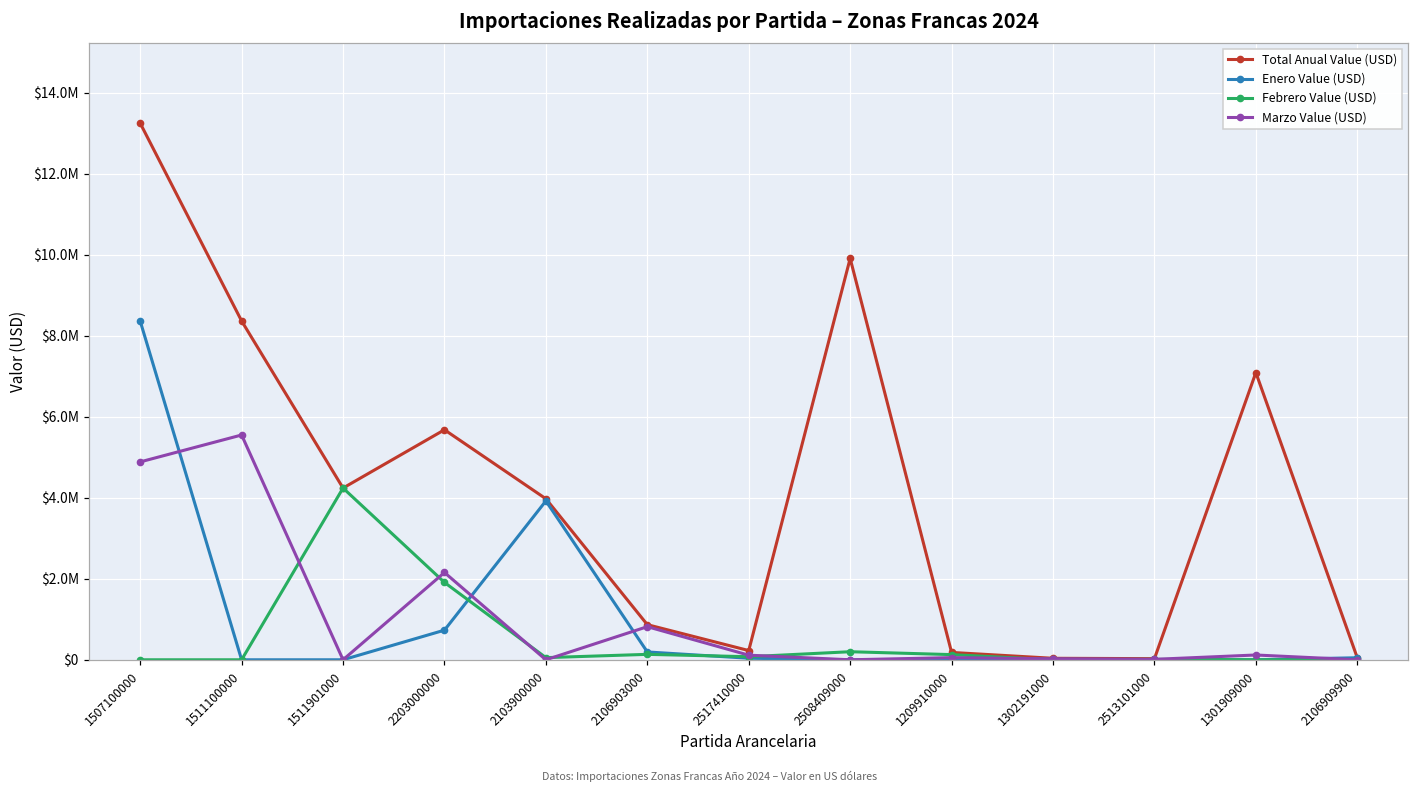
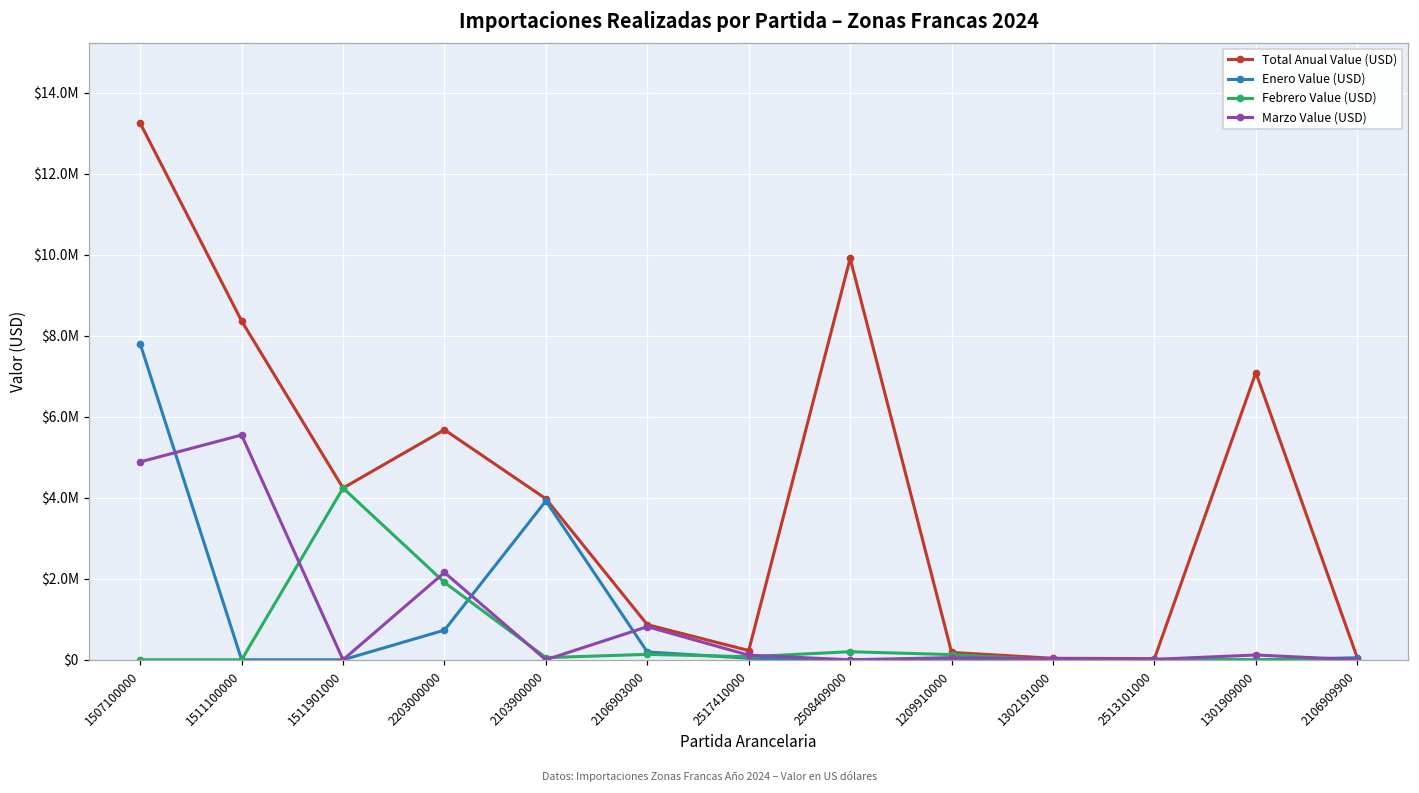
Enero Value (USD), 1507100000: $8400000 -> $7800000
